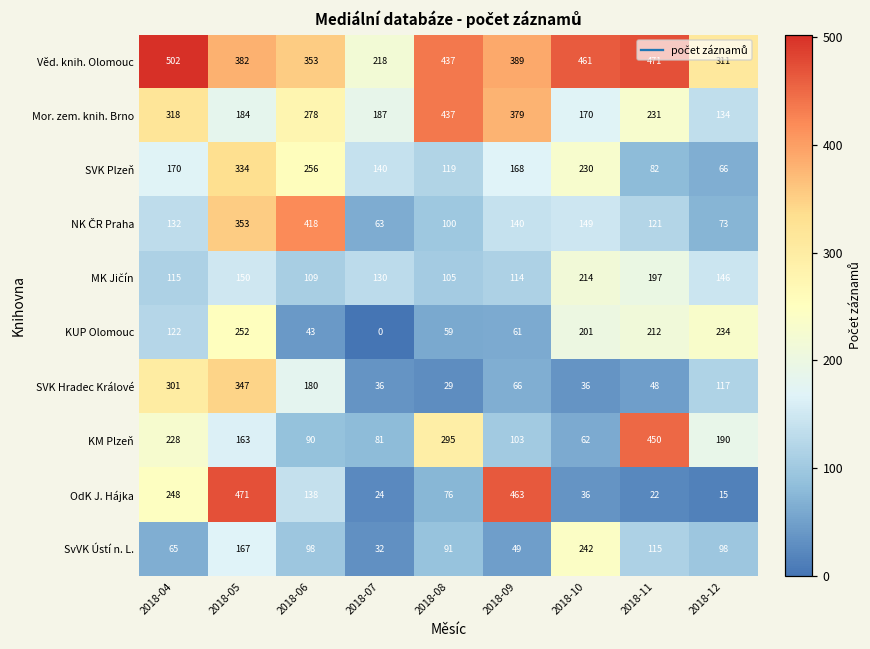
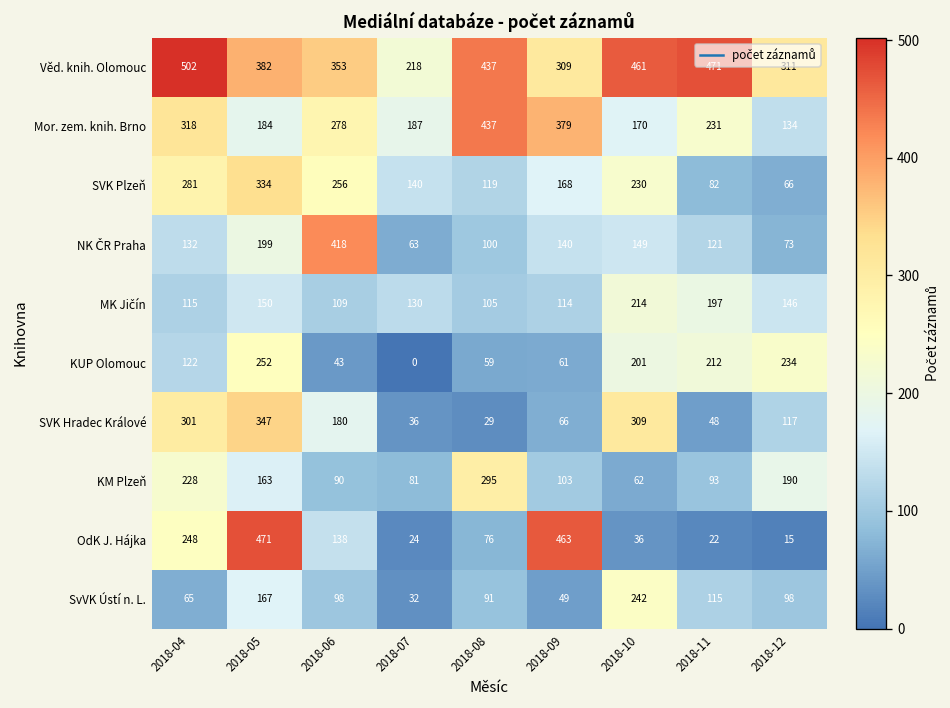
Věd. knih. Olomouc, 2018-09: 389 -> 309
SVK Plzeň, 2018-04: 170 -> 281
NK ČR Praha, 2018-05: 353 -> 199
SVK Hradec Králové, 2018-10: 36 -> 309
KM Plzeň, 2018-11: 450 -> 93
